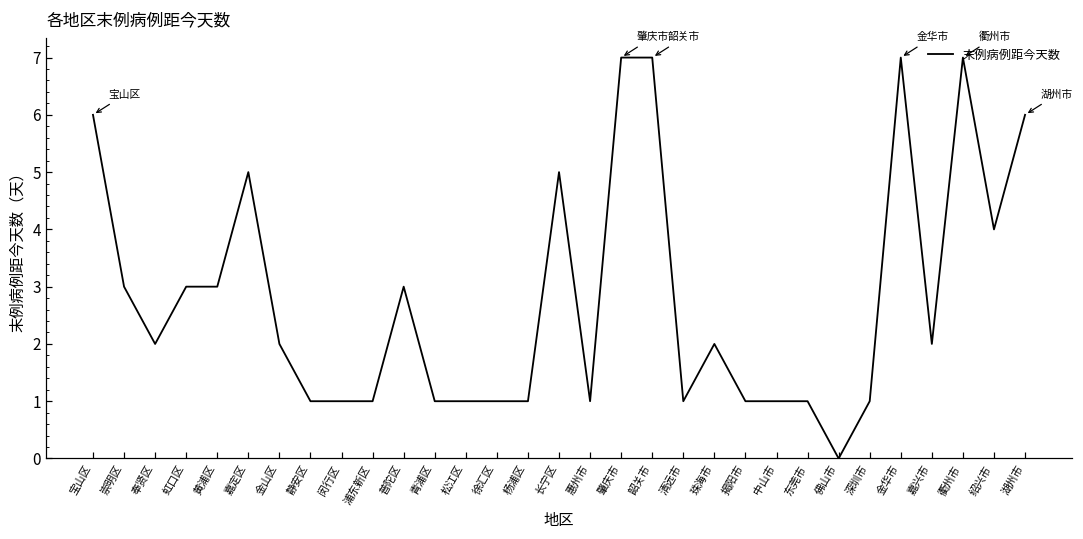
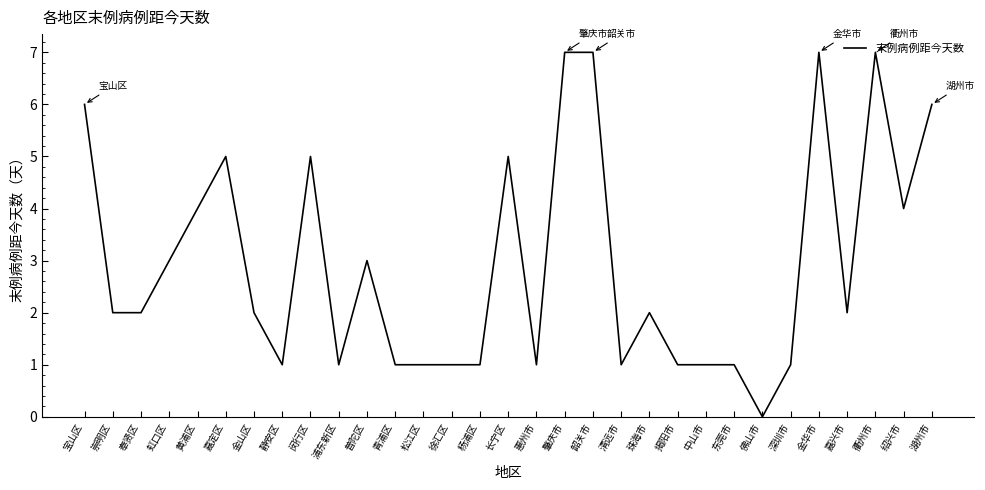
崇明区: 3 -> 2
黄浦区: 3 -> 4
闵行区: 1 -> 5
